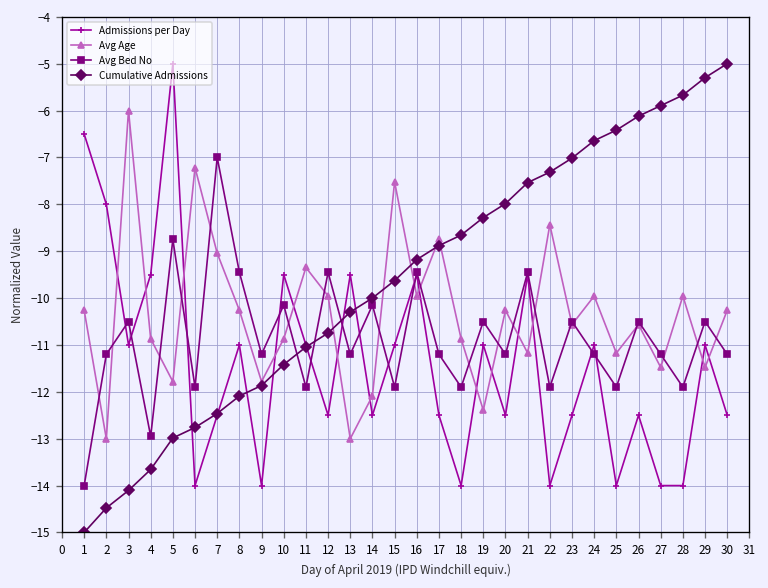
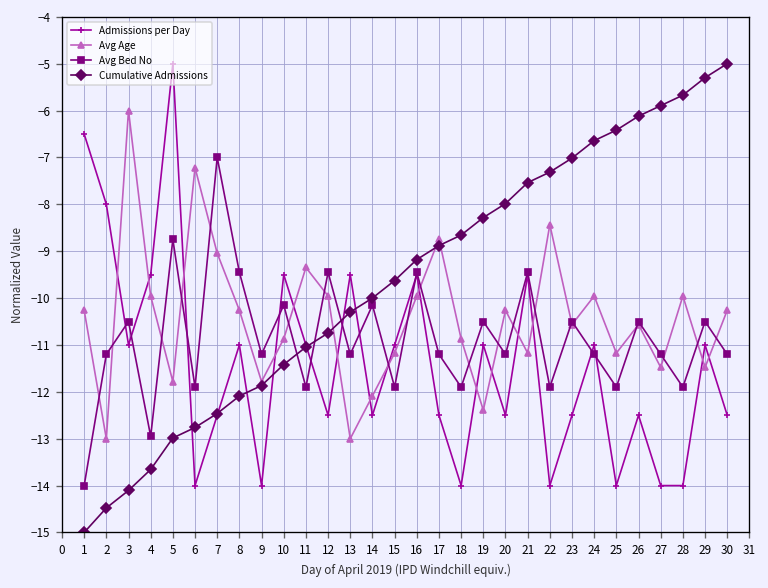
Avg Age, 4: -10.9 -> -10.0
Avg Age, 15: -7.5 -> -11.2
